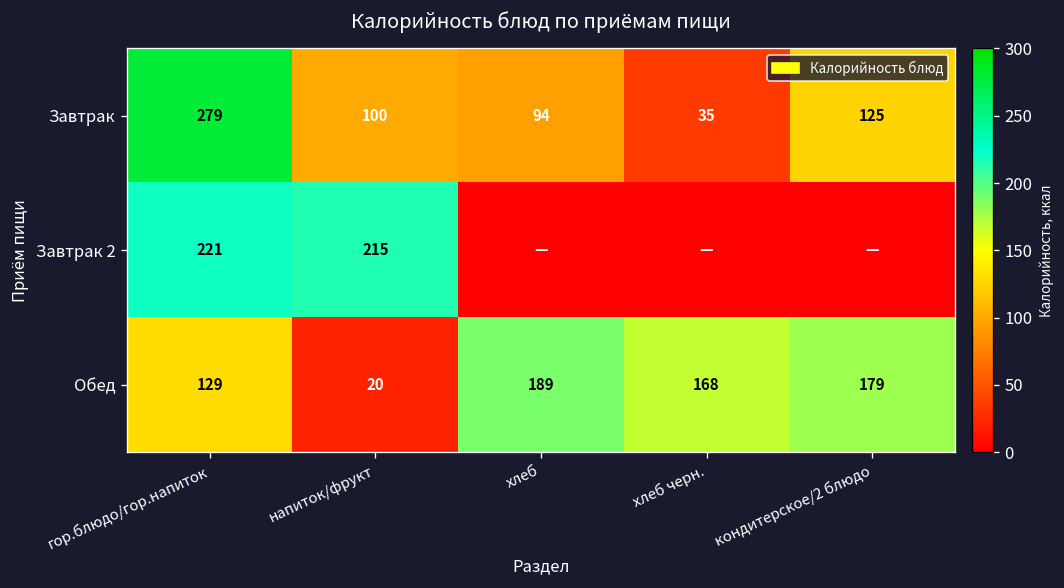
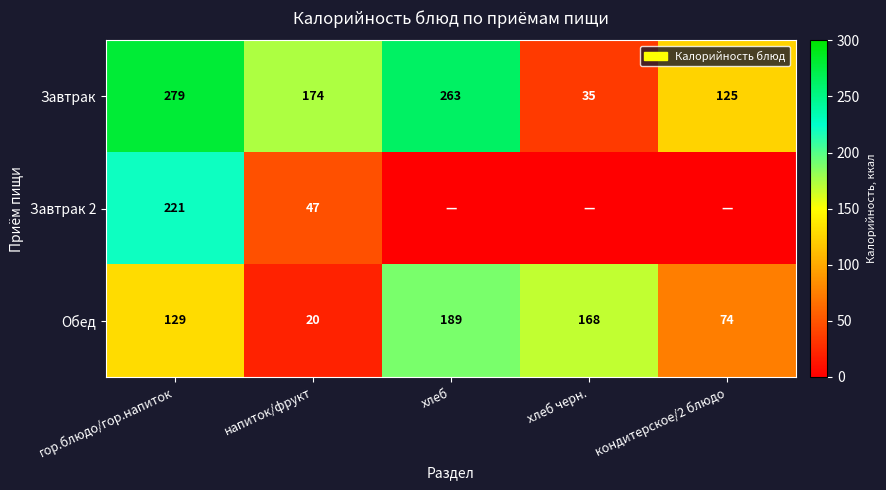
Завтрак, напиток/фрукт: 100 -> 174
Завтрак, хлеб: 94 -> 263
Завтрак 2, напиток/фрукт: 215 -> 47
Обед, кондитерское/2 блюдо: 179 -> 74
